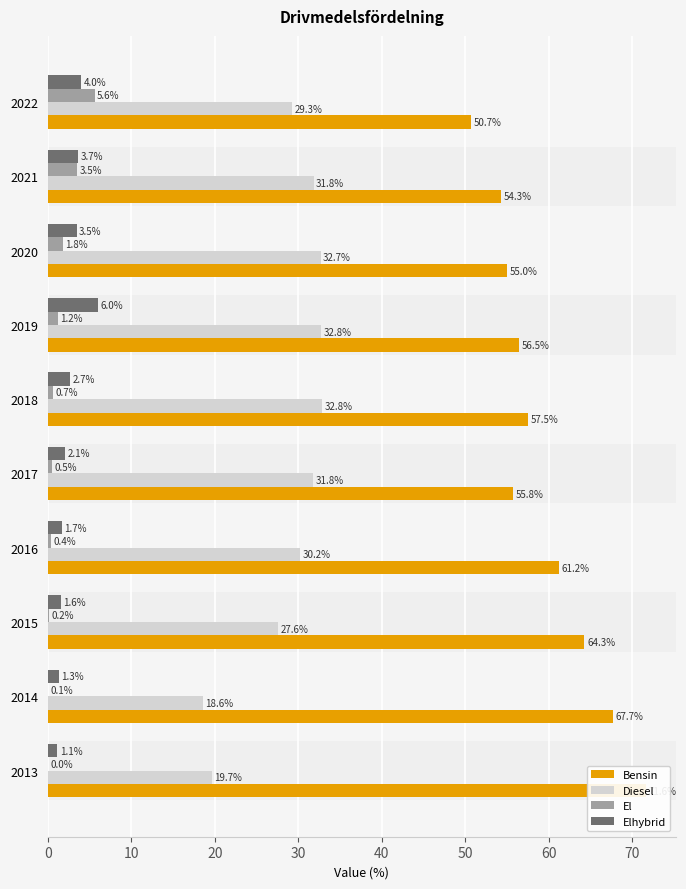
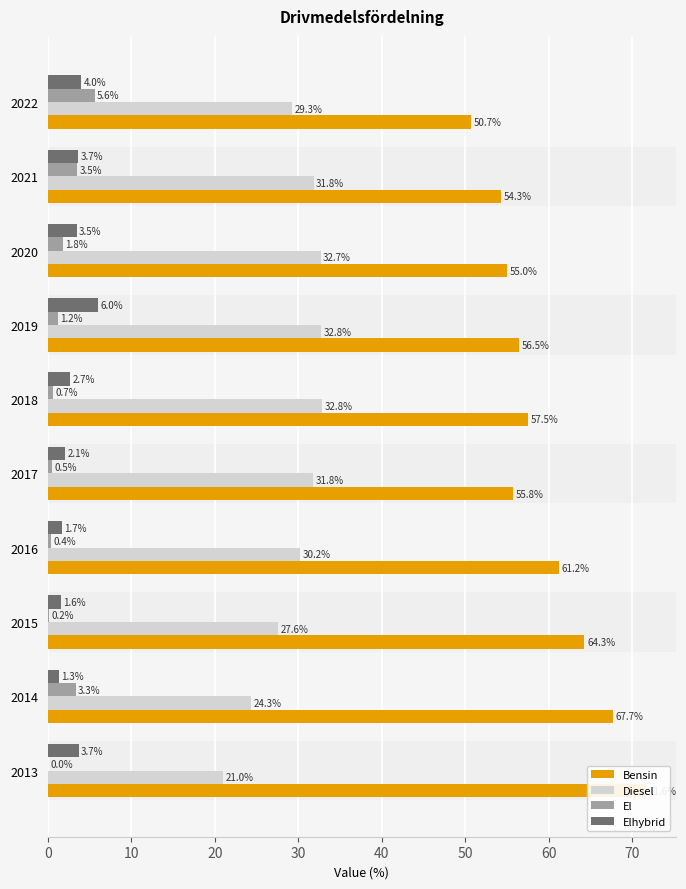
El, 2014: 0.1% -> 3.3%
Diesel, 2014: 18.6% -> 24.3%
Elhybrid, 2013: 1.1% -> 3.7%
Diesel, 2013: 19.7% -> 21.0%
